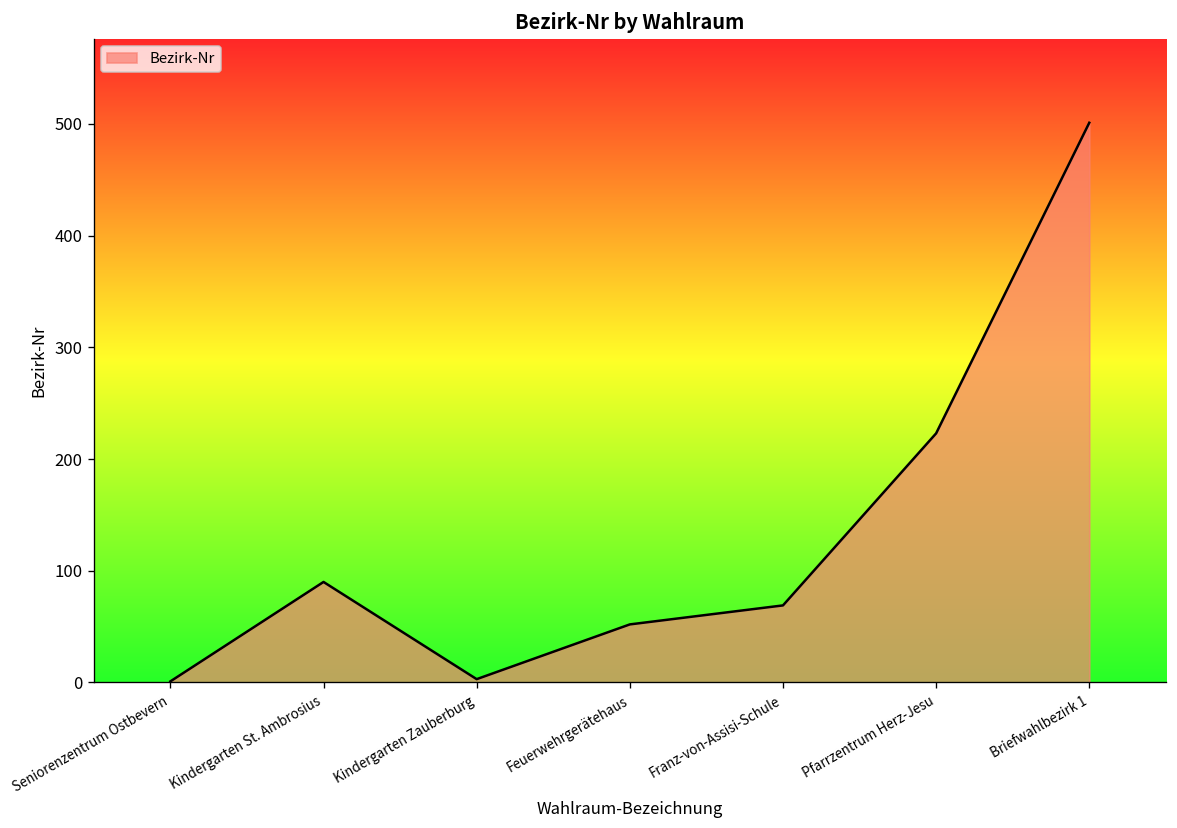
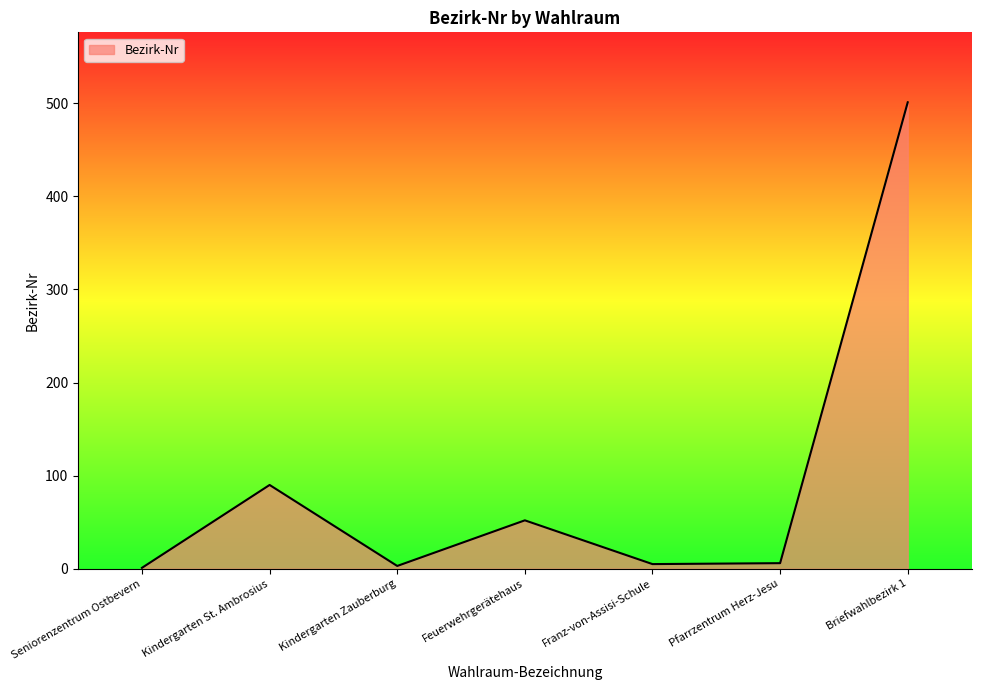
Franz-von-Assisi-Schule: 70 -> 10
Pfarrzentrum Herz-Jesu: 220 -> 10
